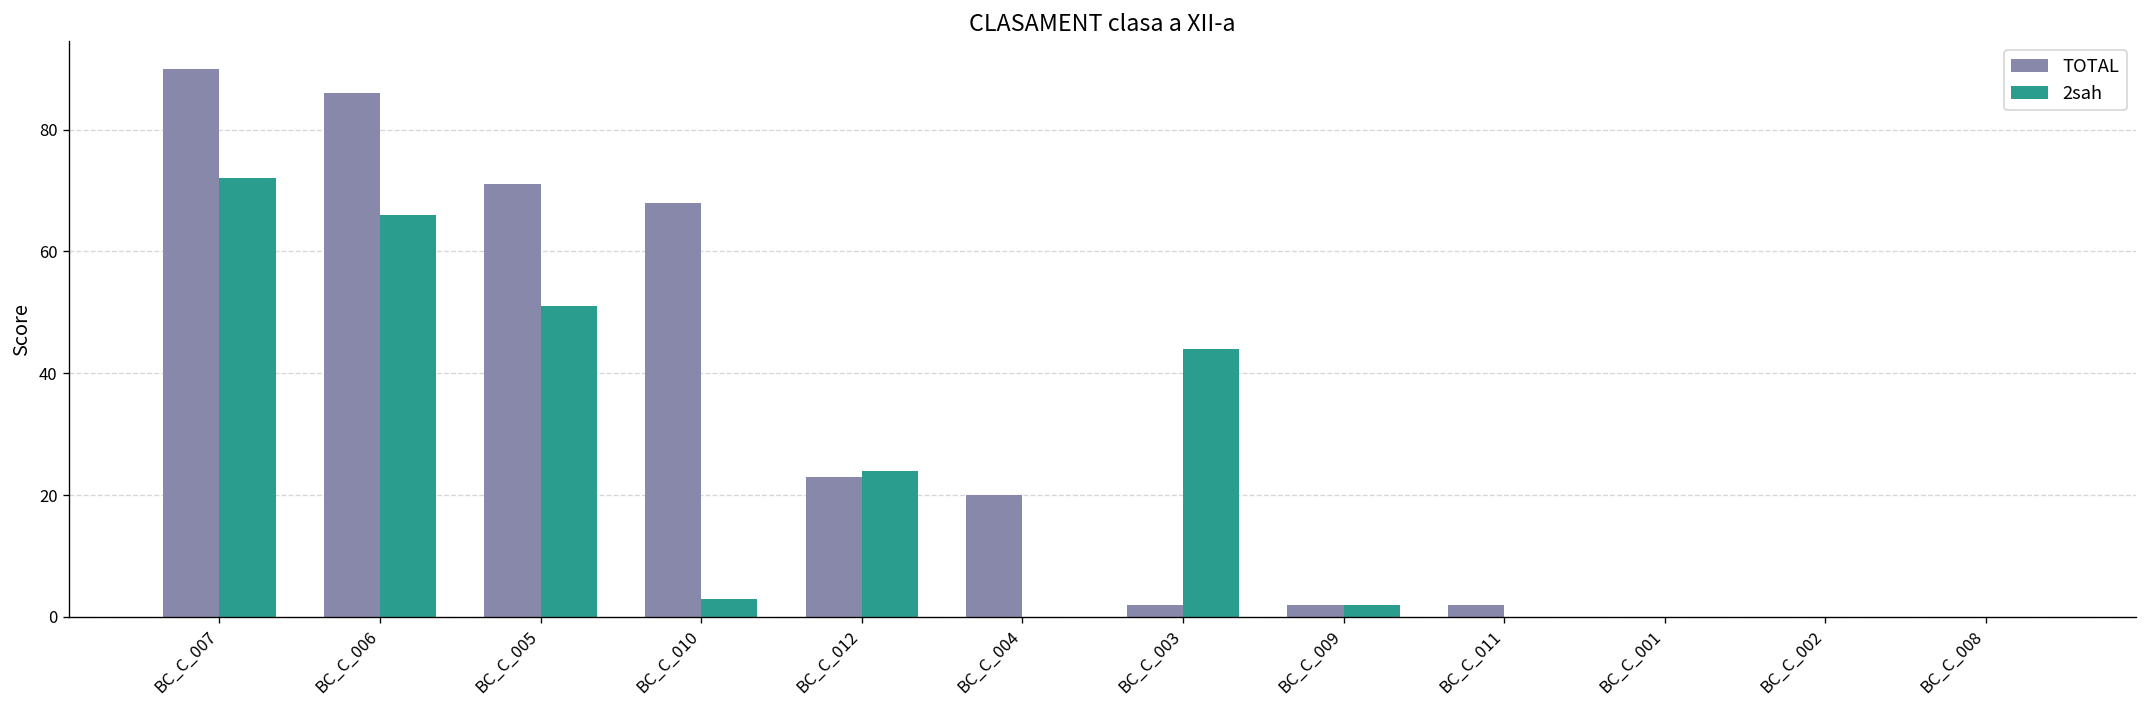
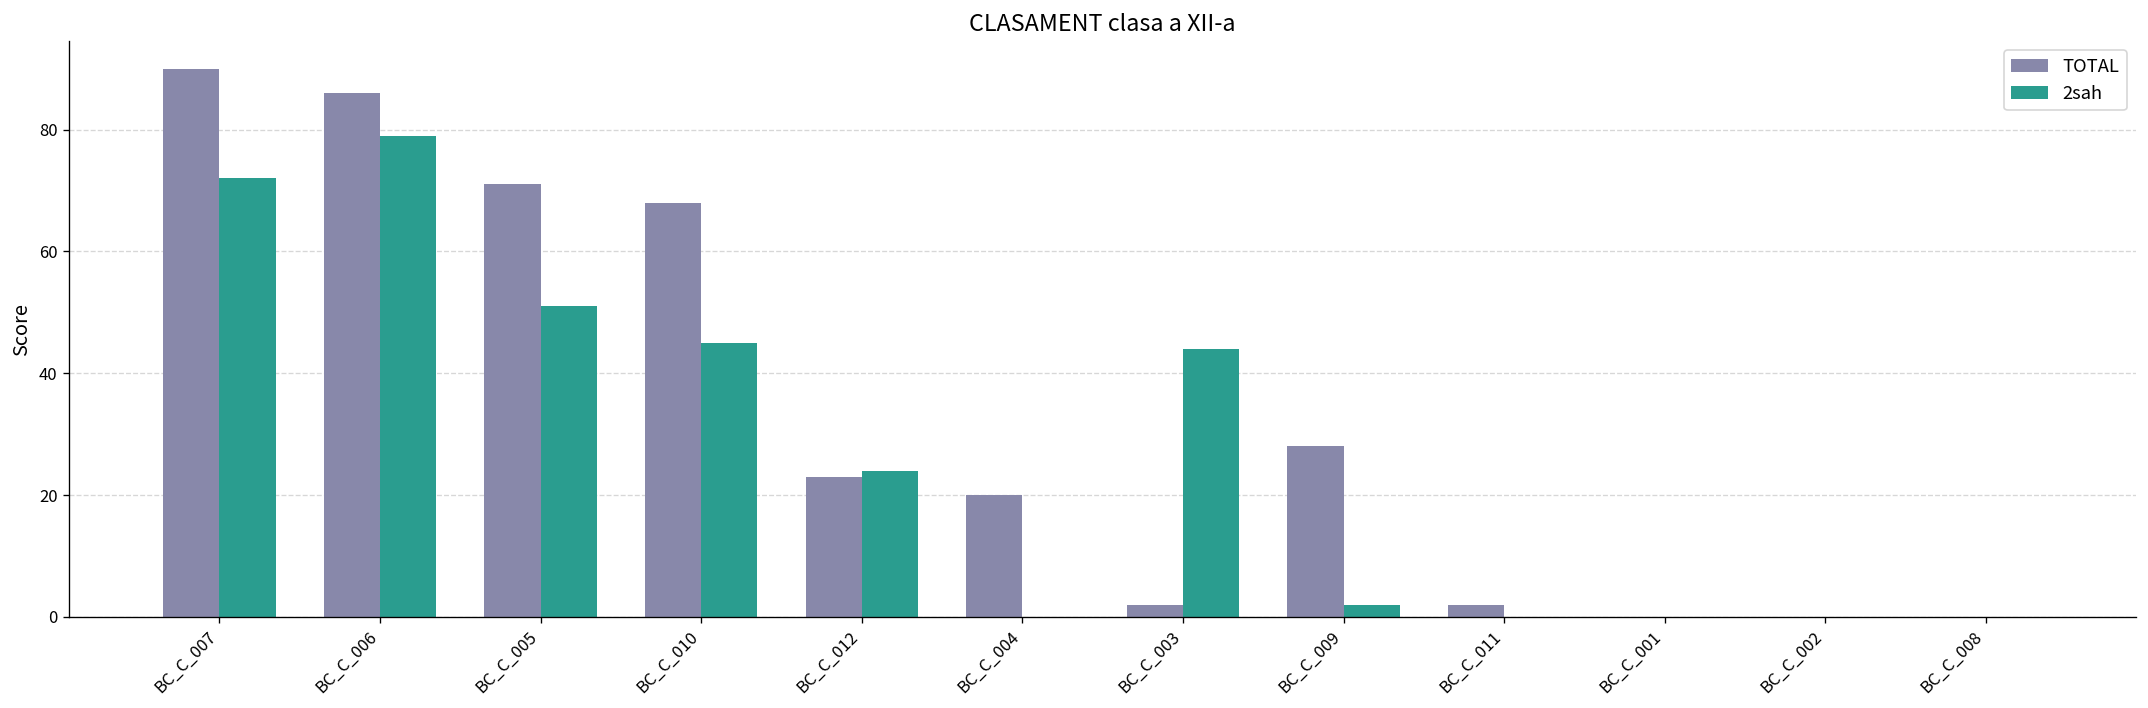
2sah, BC_C_006: 66 -> 79
2sah, BC_C_010: 3 -> 45
TOTAL, BC_C_009: 2 -> 28
